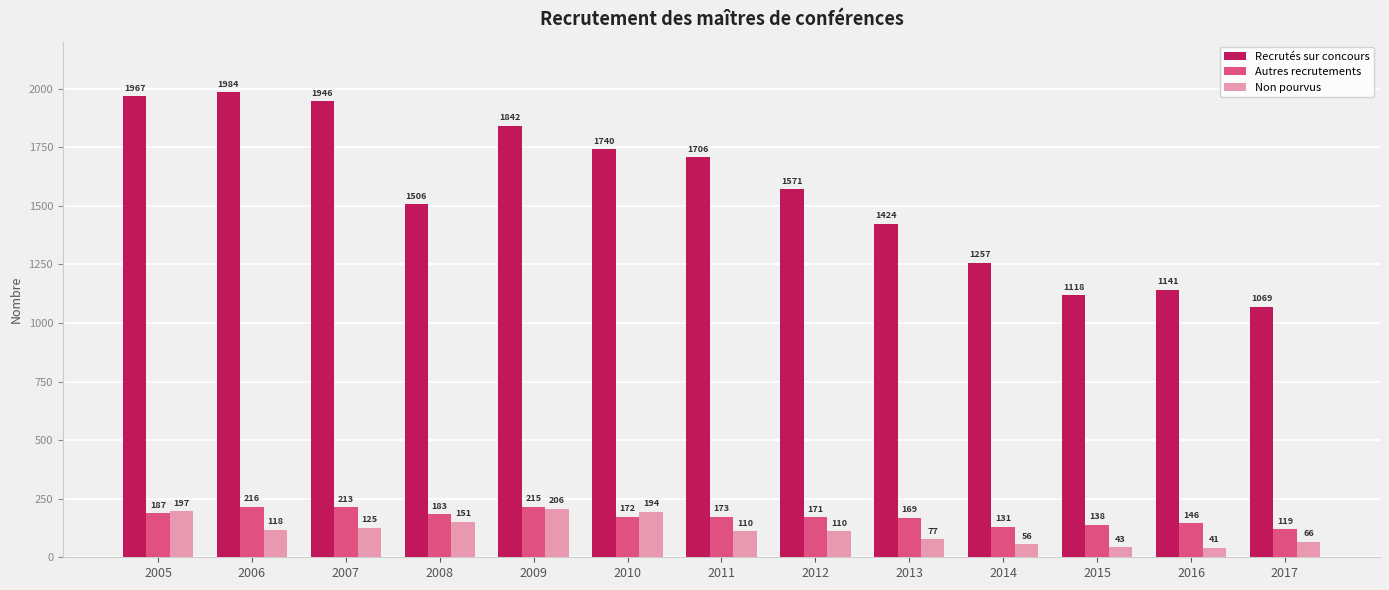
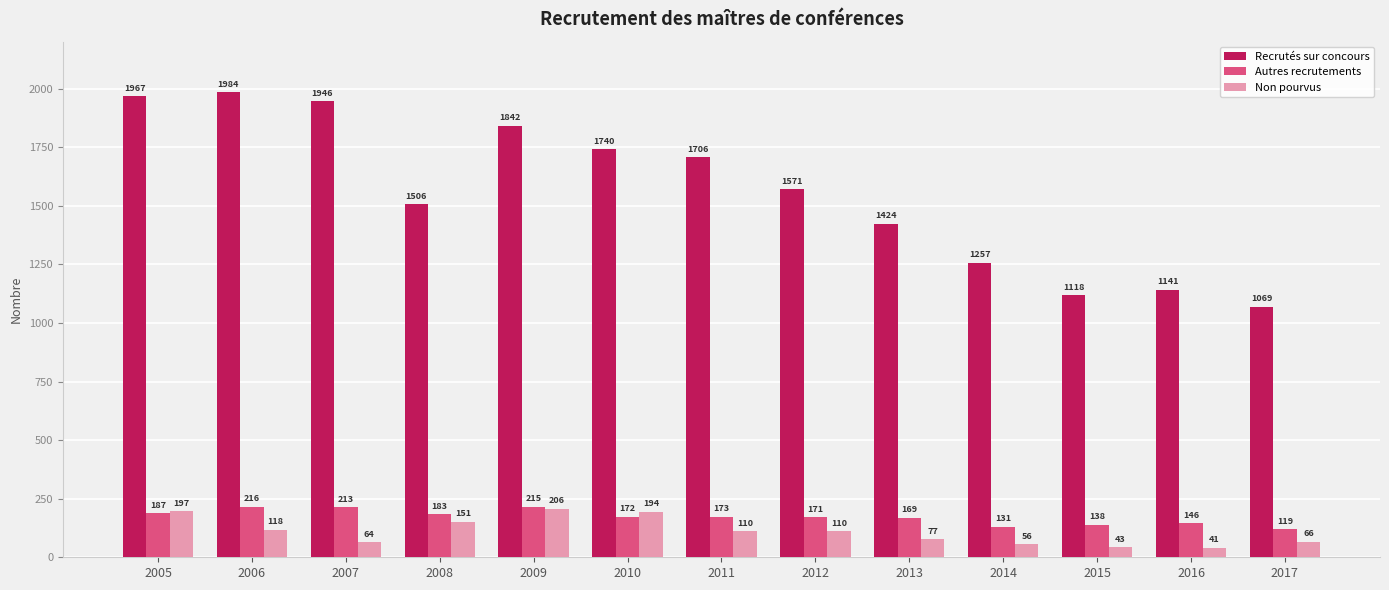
Non pourvus, 2007: 125 -> 64
